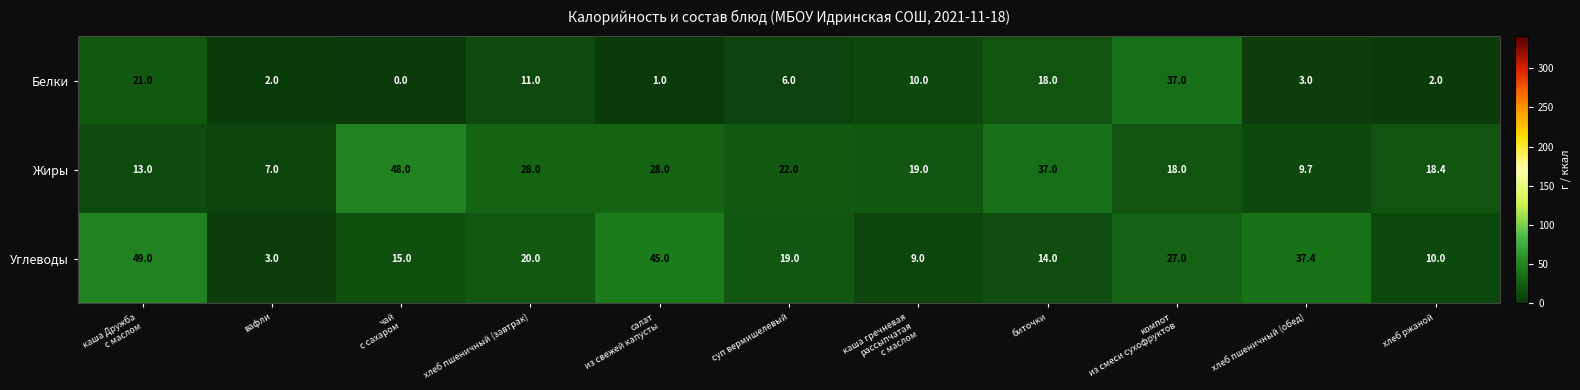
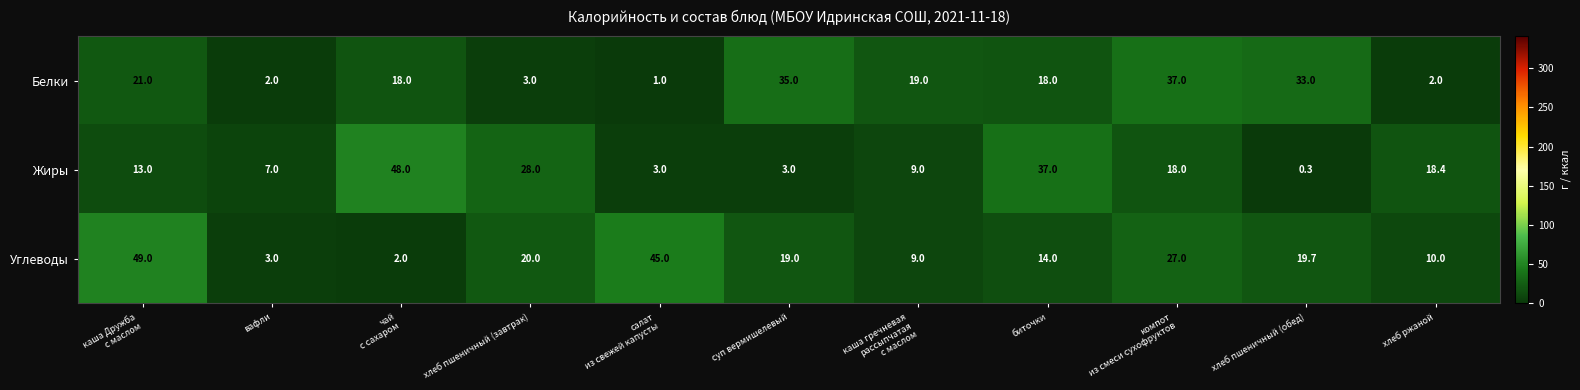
Белки, чай с сахаром: 0.0 -> 18.0
Белки, хлеб пшеничный (завтрак): 11.0 -> 3.0
Белки, суп вермишелевый: 6.0 -> 35.0
Белки, каша гречневая рассыпчатая с маслом: 10.0 -> 19.0
Белки, хлеб пшеничный (обед): 3.0 -> 33.0
Жиры, салат из свежей капусты: 28.0 -> 3.0
Жиры, суп вермишелевый: 22.0 -> 3.0
Жиры, каша гречневая рассыпчатая с маслом: 19.0 -> 9.0
Жиры, хлеб пшеничный (обед): 9.7 -> 0.3
Углеводы, чай с сахаром: 15.0 -> 2.0
Углеводы, хлеб пшеничный (обед): 37.4 -> 19.7
